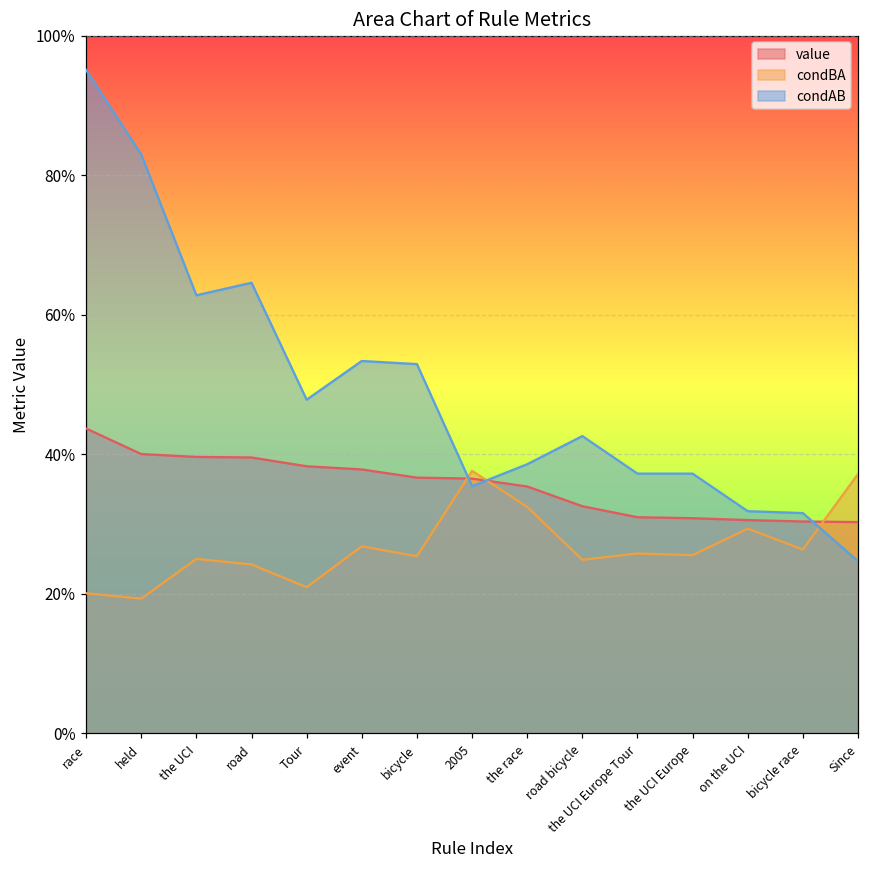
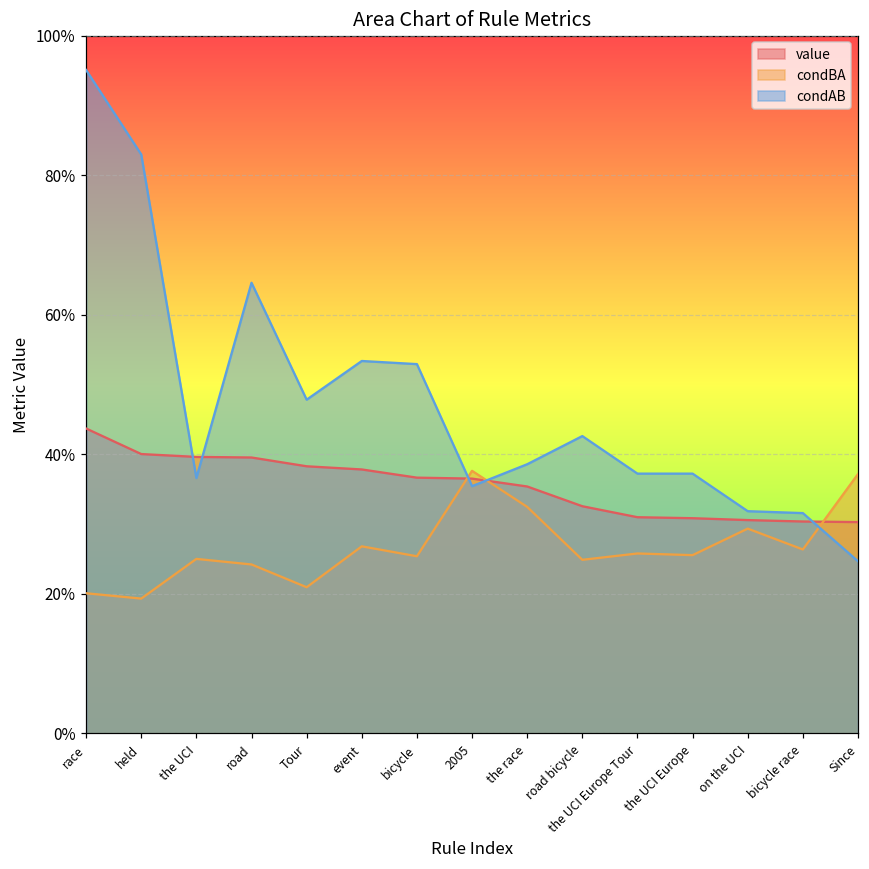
condAB, the UCI: 63% -> 37%
